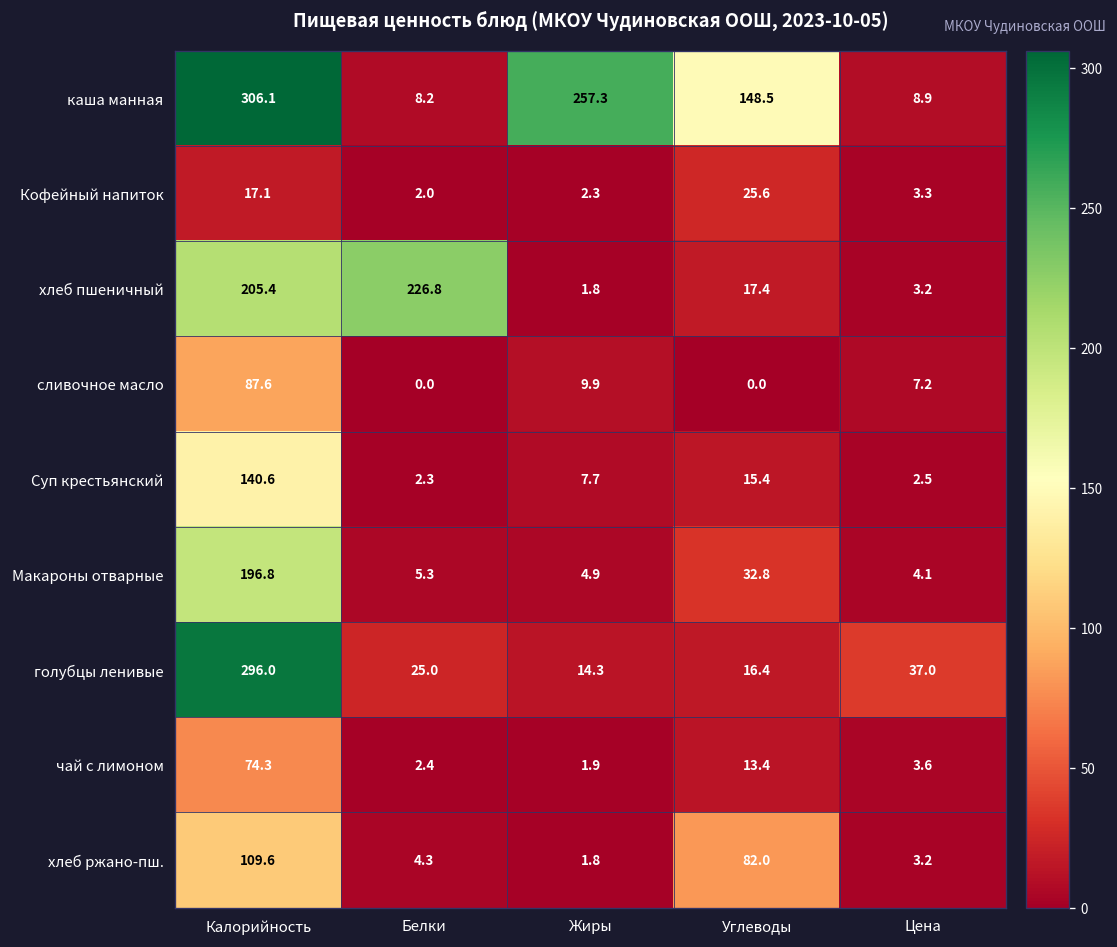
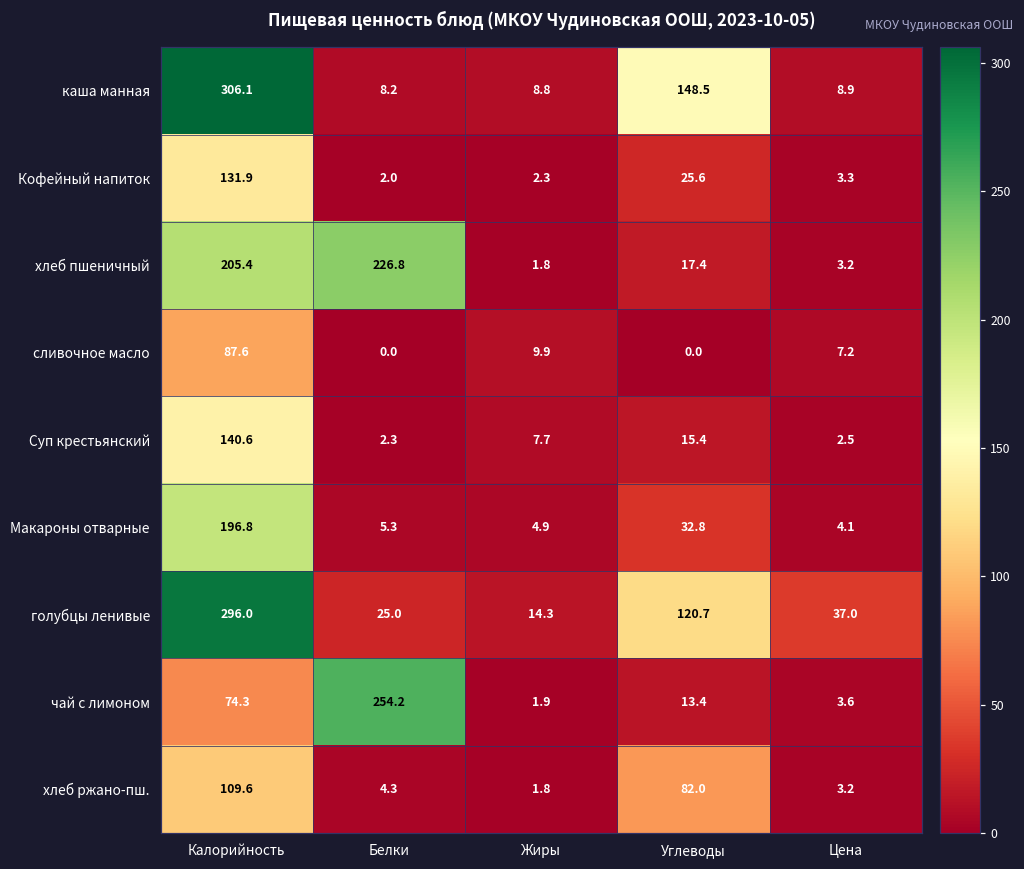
каша манная, Жиры: 257.3 -> 8.8
Кофейный напиток, Калорийность: 17.1 -> 131.9
голубцы ленивые, Углеводы: 16.4 -> 120.7
чай с лимоном, Белки: 2.4 -> 254.2
